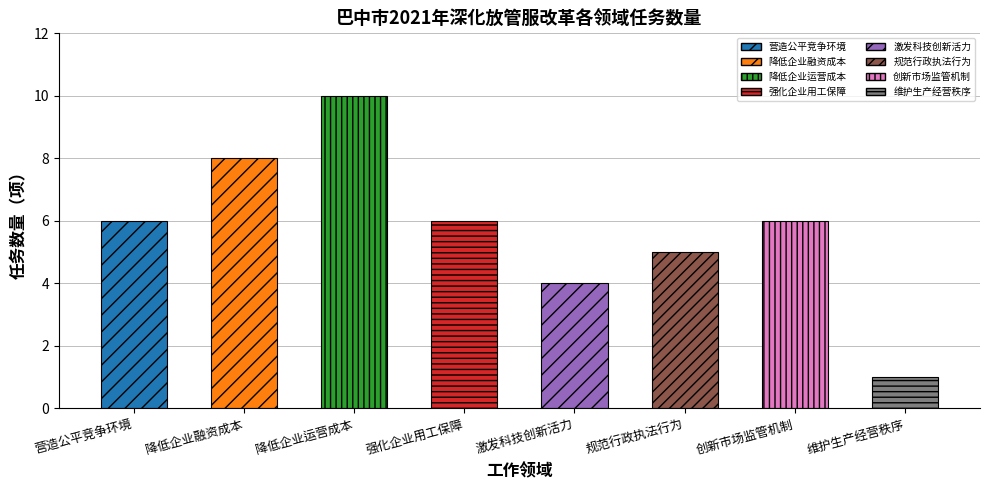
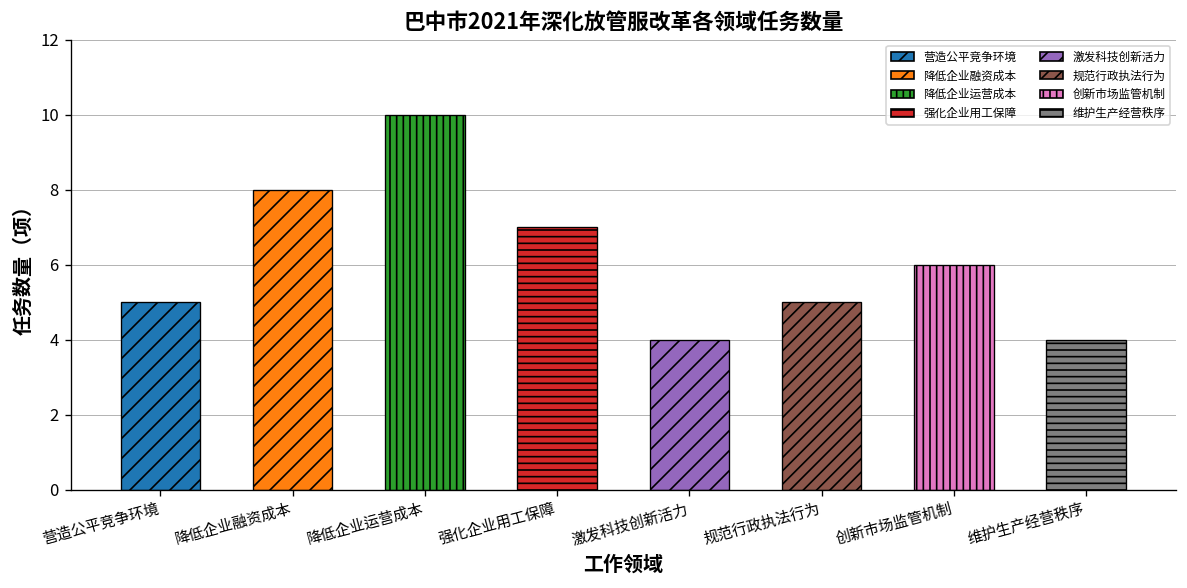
营造公平竞争环境: 6 -> 5
强化企业用工保障: 6 -> 7
维护生产经营秩序: 1 -> 4
